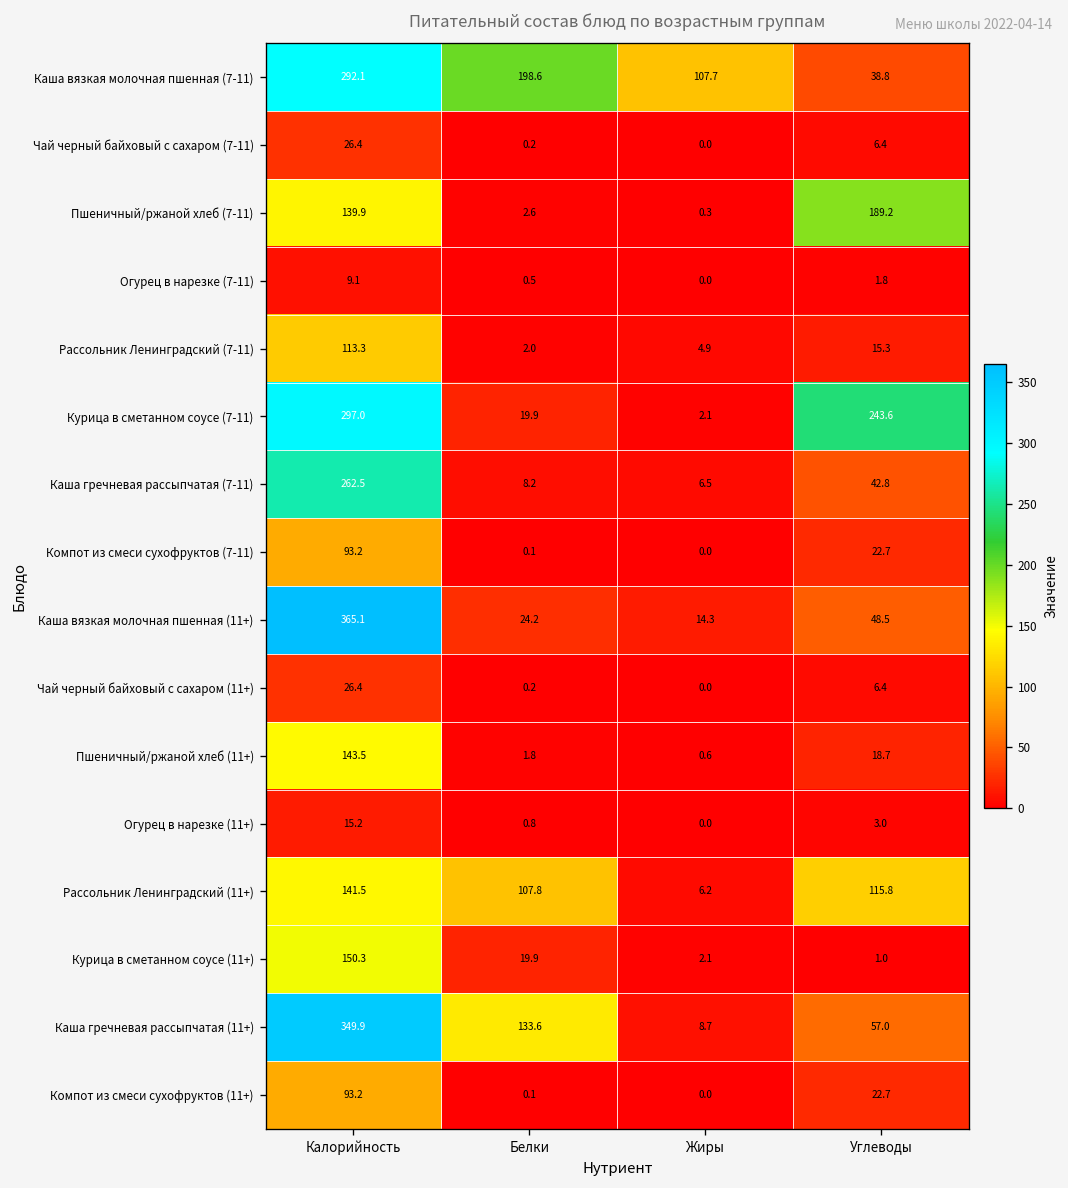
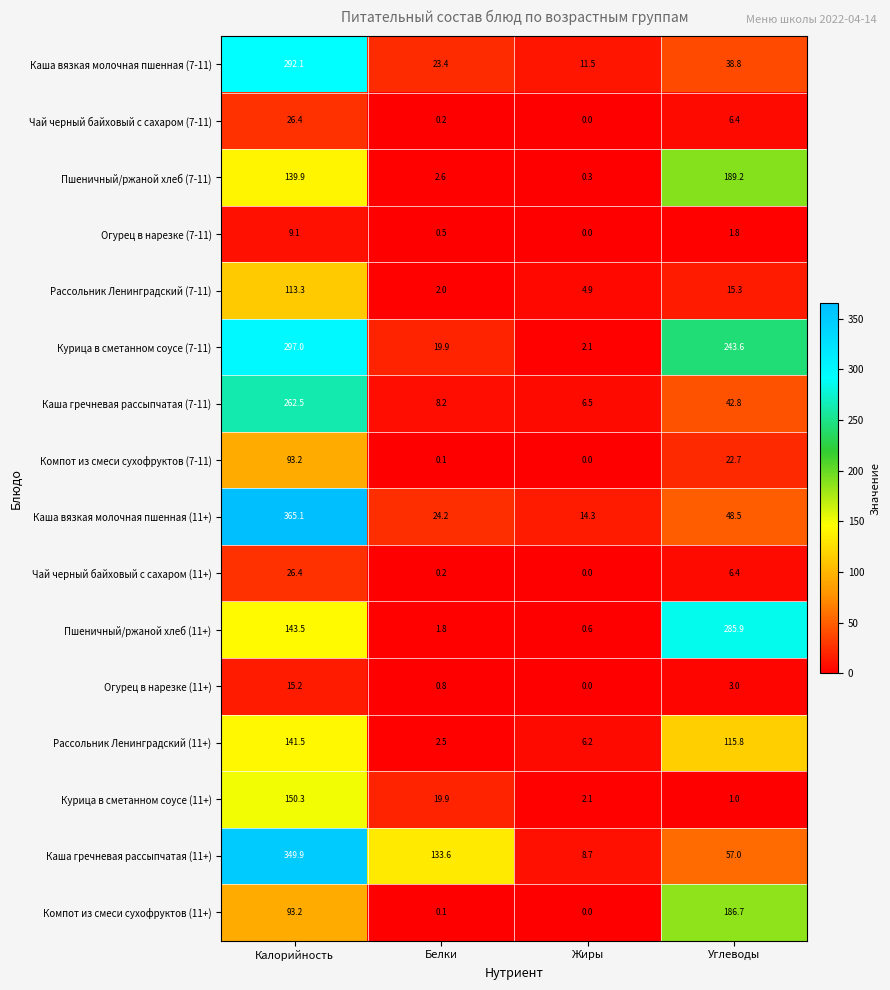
Каша вязкая молочная пшенная (7-11), Белки: 198.6 -> 23.4
Каша вязкая молочная пшенная (7-11), Жиры: 107.7 -> 11.5
Пшеничный/ржаной хлеб (11+), Углеводы: 18.7 -> 285.9
Рассольник Ленинградский (11+), Белки: 107.8 -> 2.5
Компот из смеси сухофруктов (11+), Углеводы: 22.7 -> 186.7
